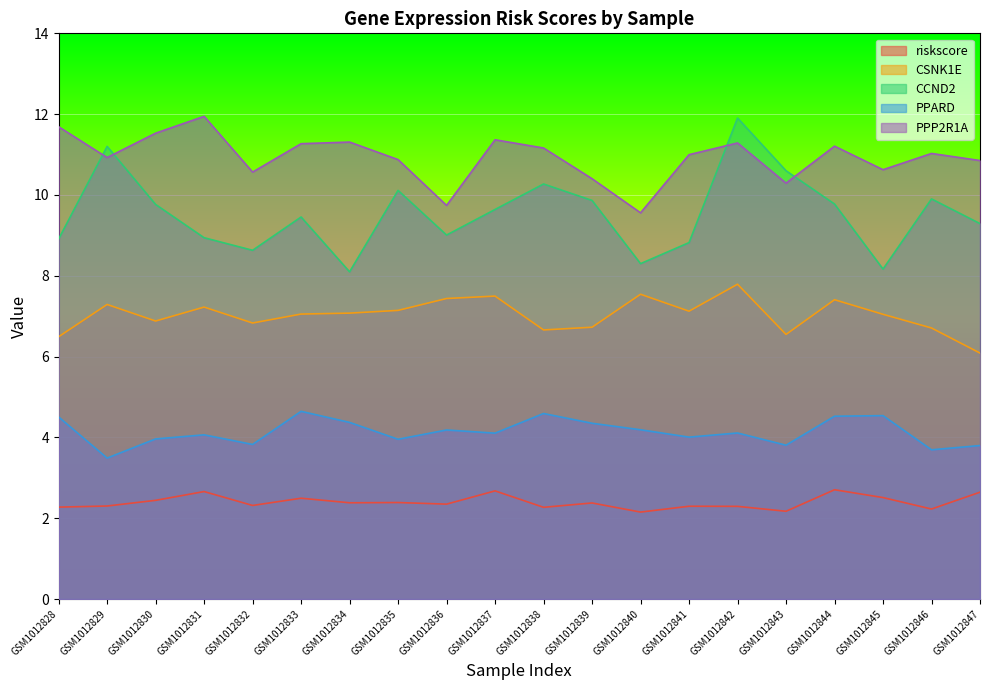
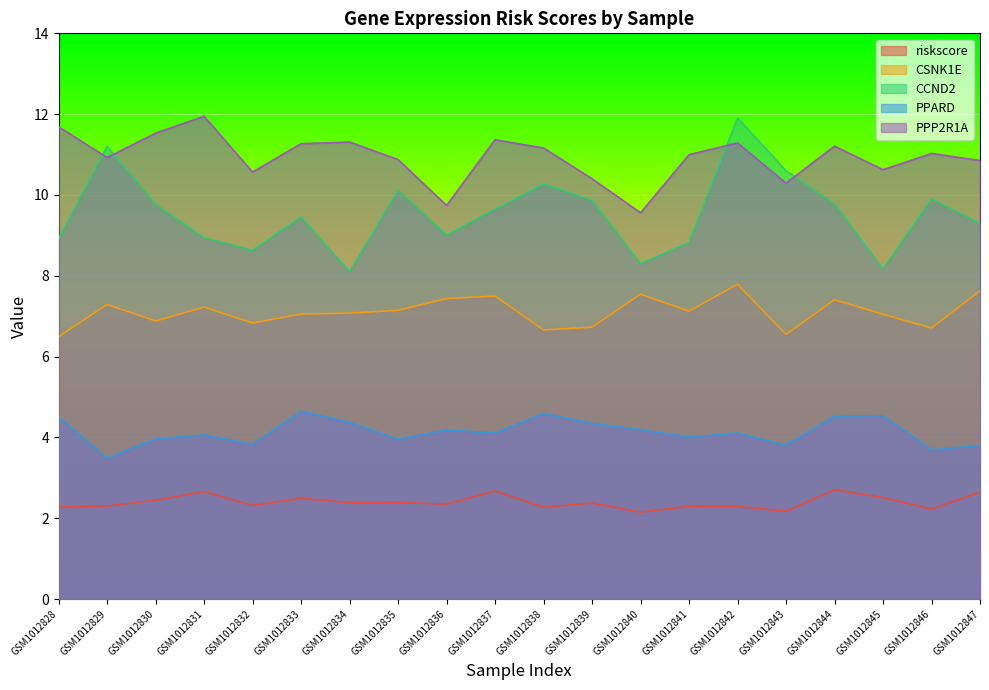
CSNK1E, GSM1012847: 6.1 -> 7.6
